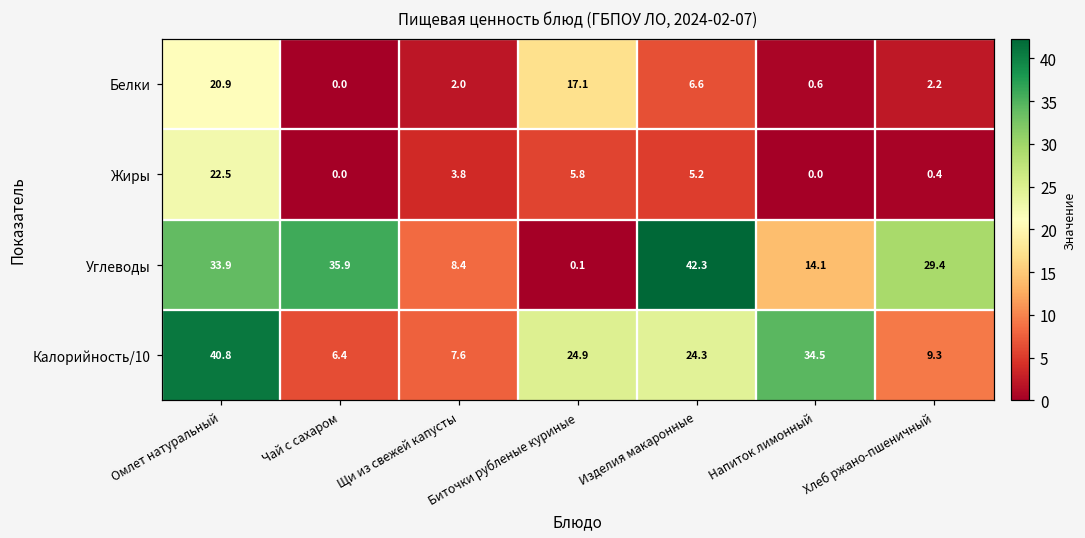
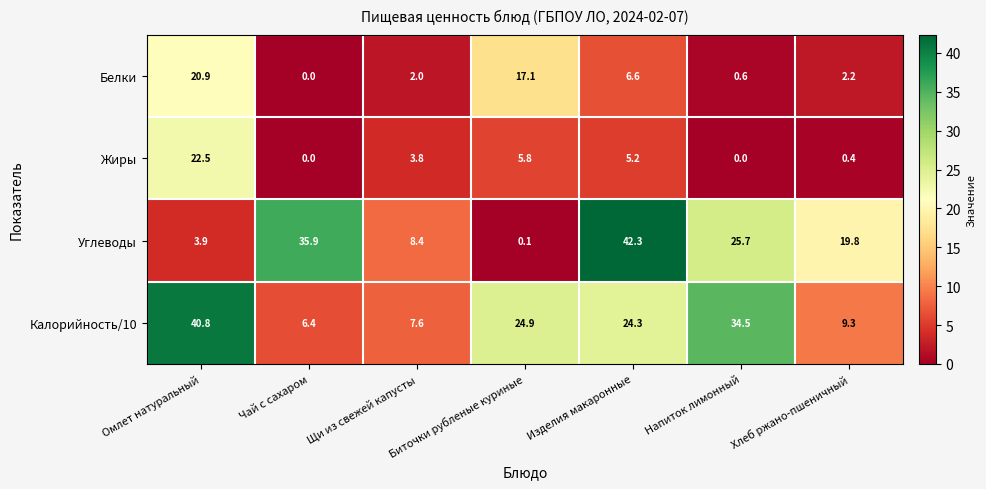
Углеводы, Омлет натуральный: 33.9 -> 3.9
Углеводы, Напиток лимонный: 14.1 -> 25.7
Углеводы, Хлеб ржано-пшеничный: 29.4 -> 19.8
